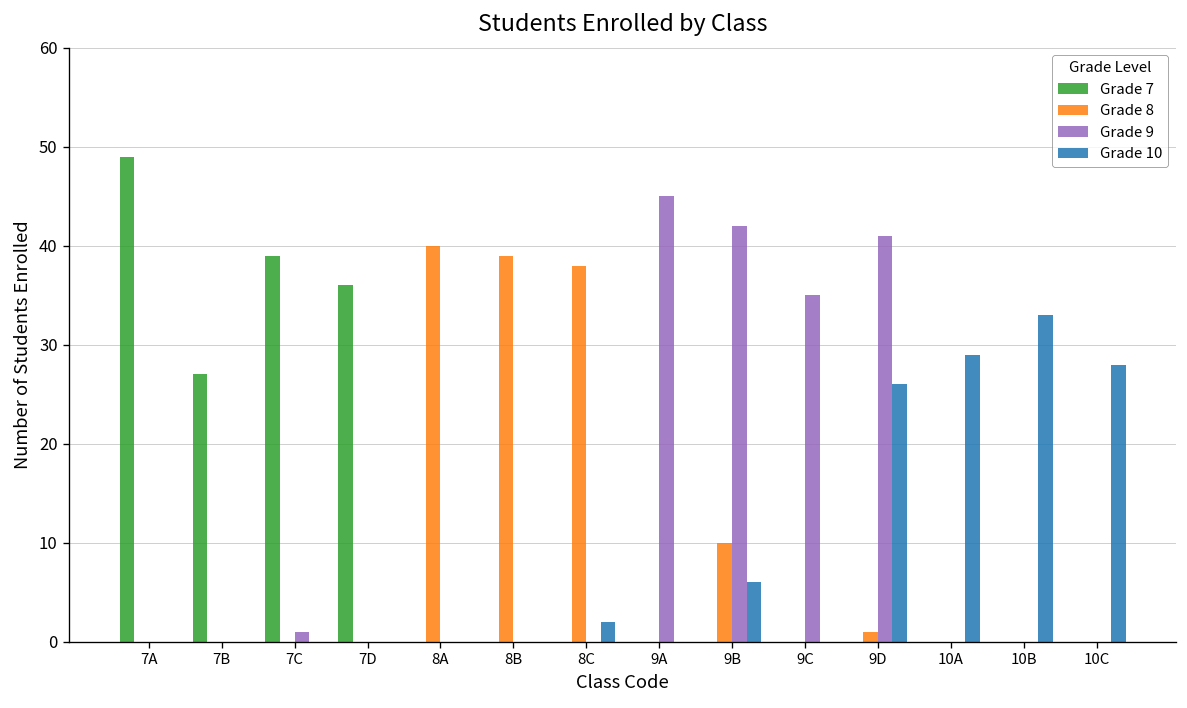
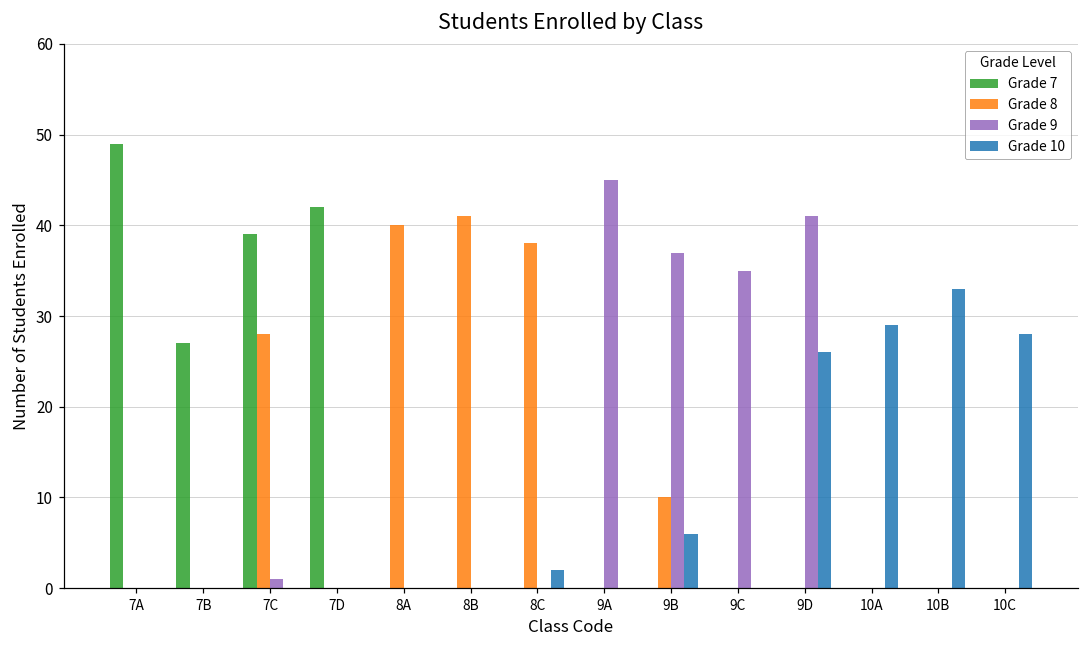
Grade 8, 7C: 0 -> 28
Grade 7, 7D: 36 -> 42
Grade 8, 8B: 39 -> 41
Grade 9, 9B: 42 -> 37
Grade 8, 9D: 1 -> 0
